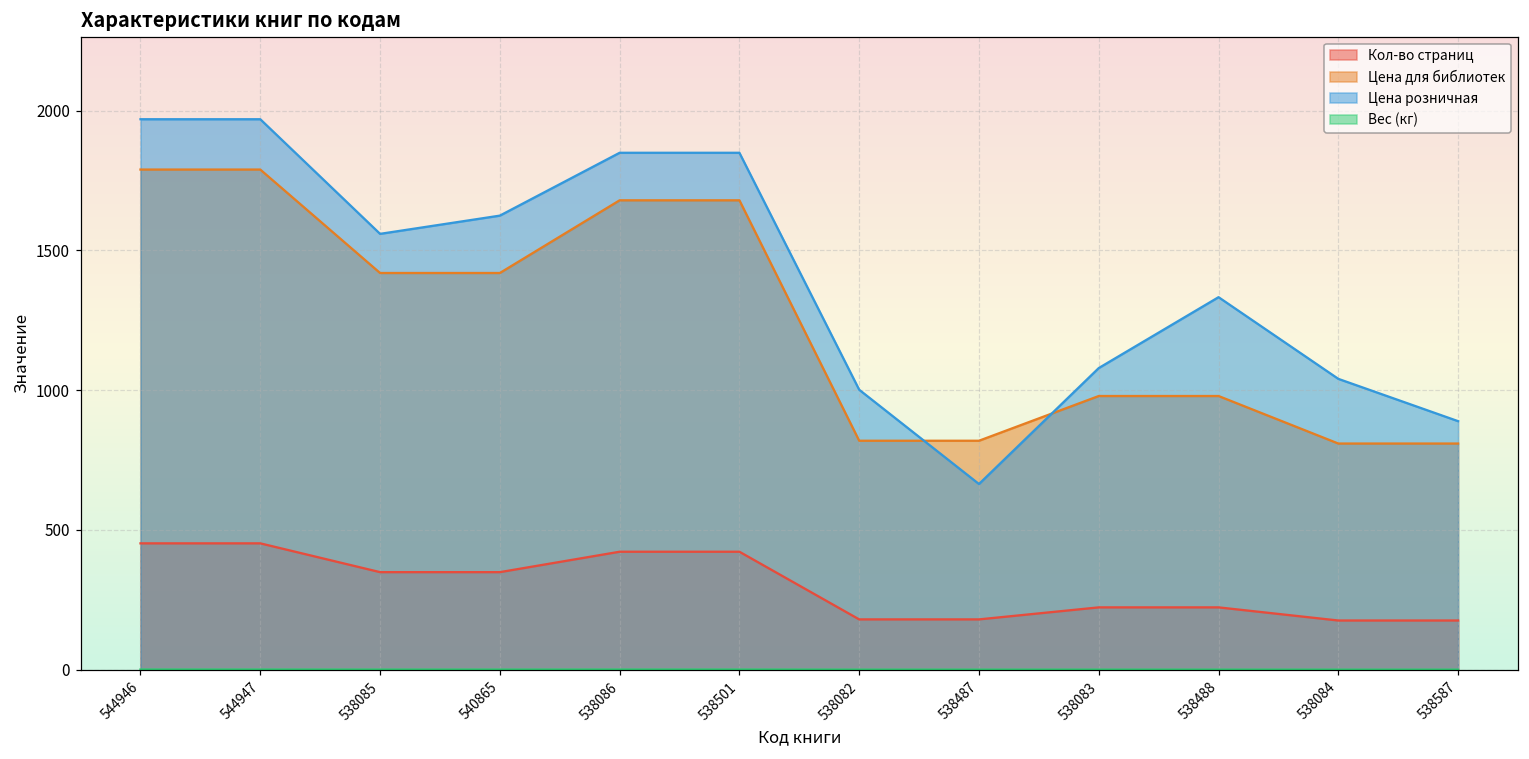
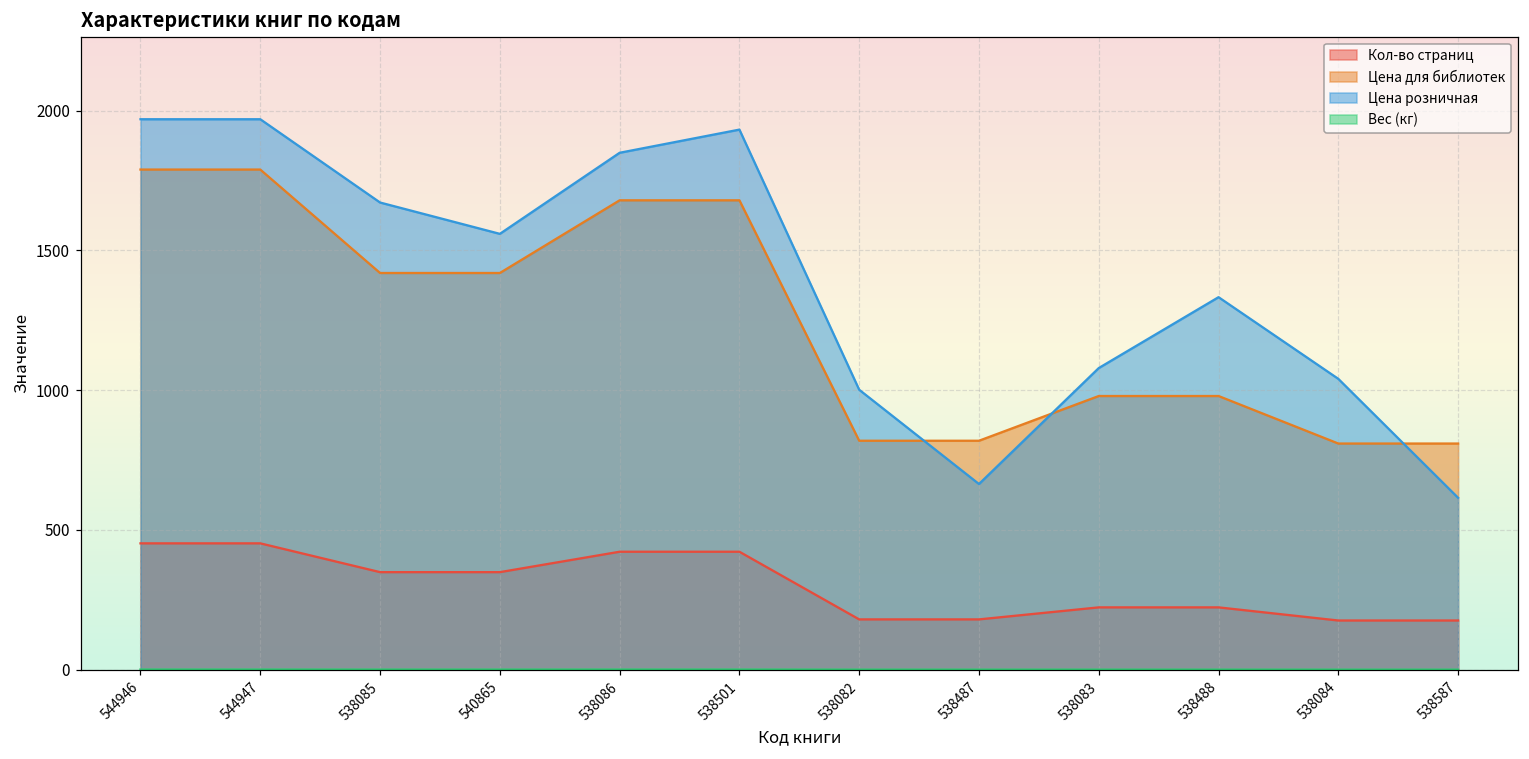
Цена розничная, 538085: 1560 -> 1670
Цена розничная, 540865: 1620 -> 1560
Цена розничная, 538501: 1850 -> 1930
Цена розничная, 538587: 890 -> 610
